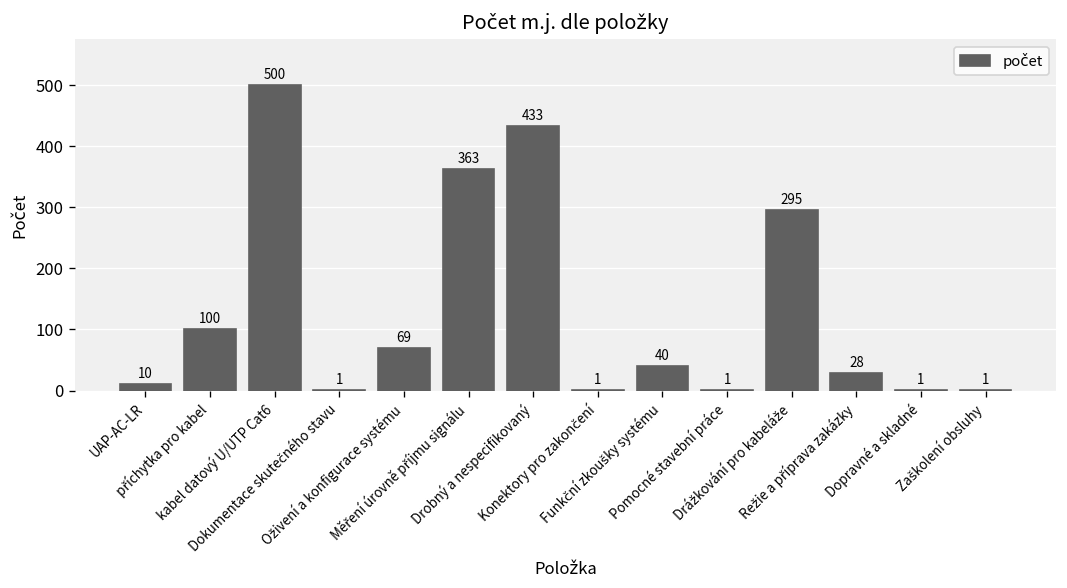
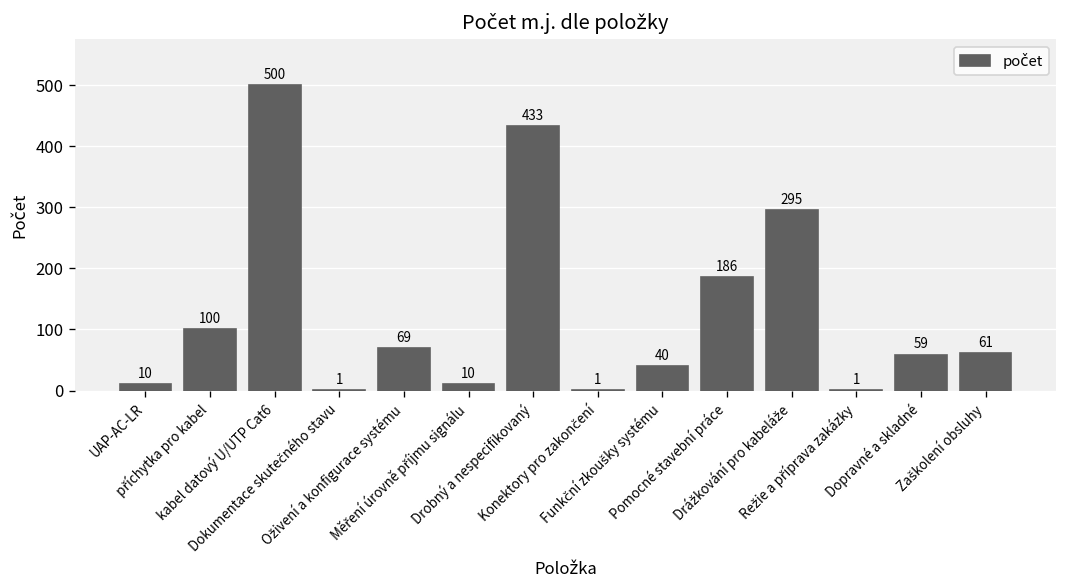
Měření úrovně příjmu signálu: 363 -> 10
Pomocné stavební práce: 1 -> 186
Režie a příprava zakázky: 28 -> 1
Dopravné a skladné: 1 -> 59
Zaškolení obsluhy: 1 -> 61
